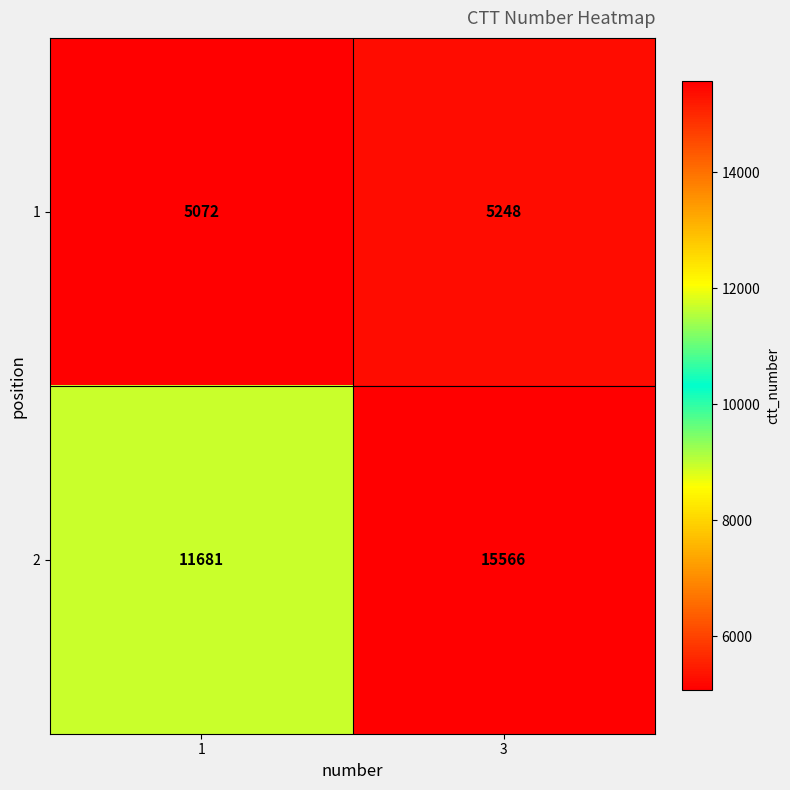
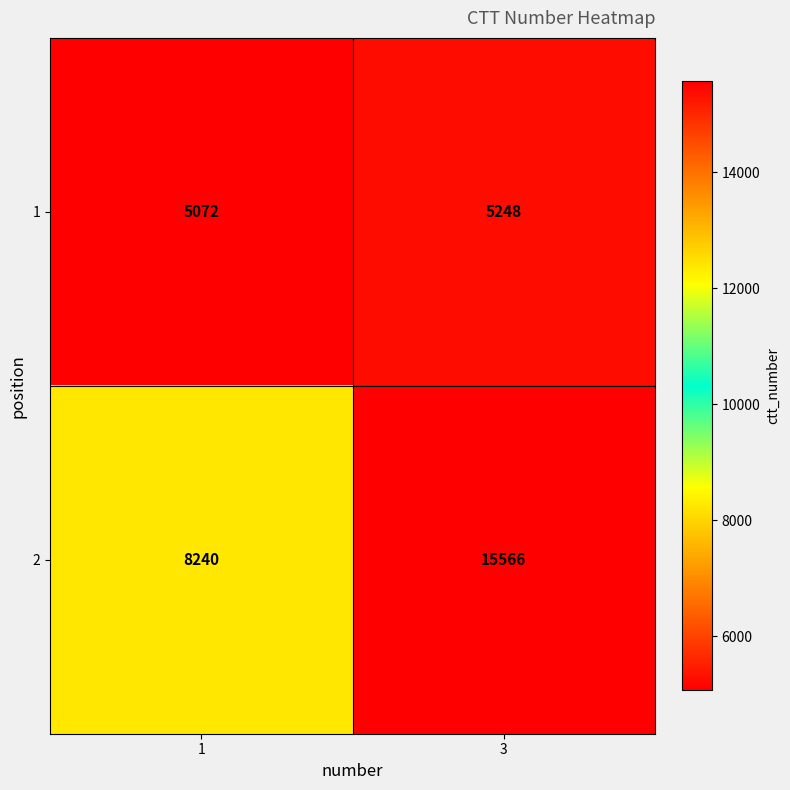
2, 1: 11681 -> 8240
